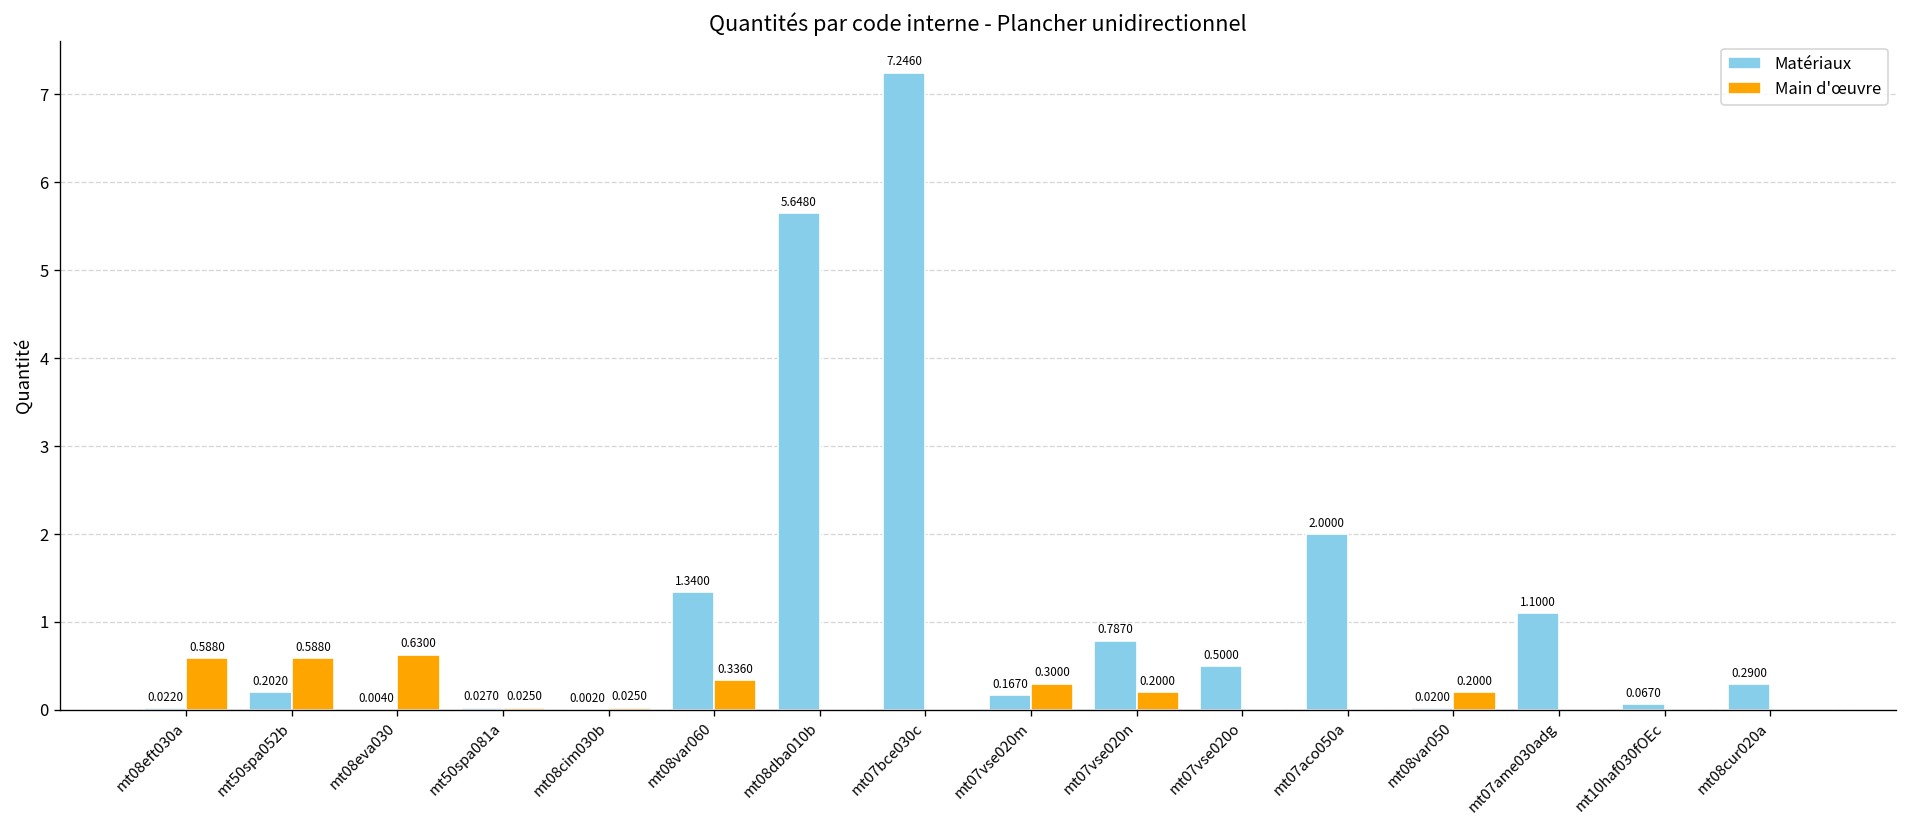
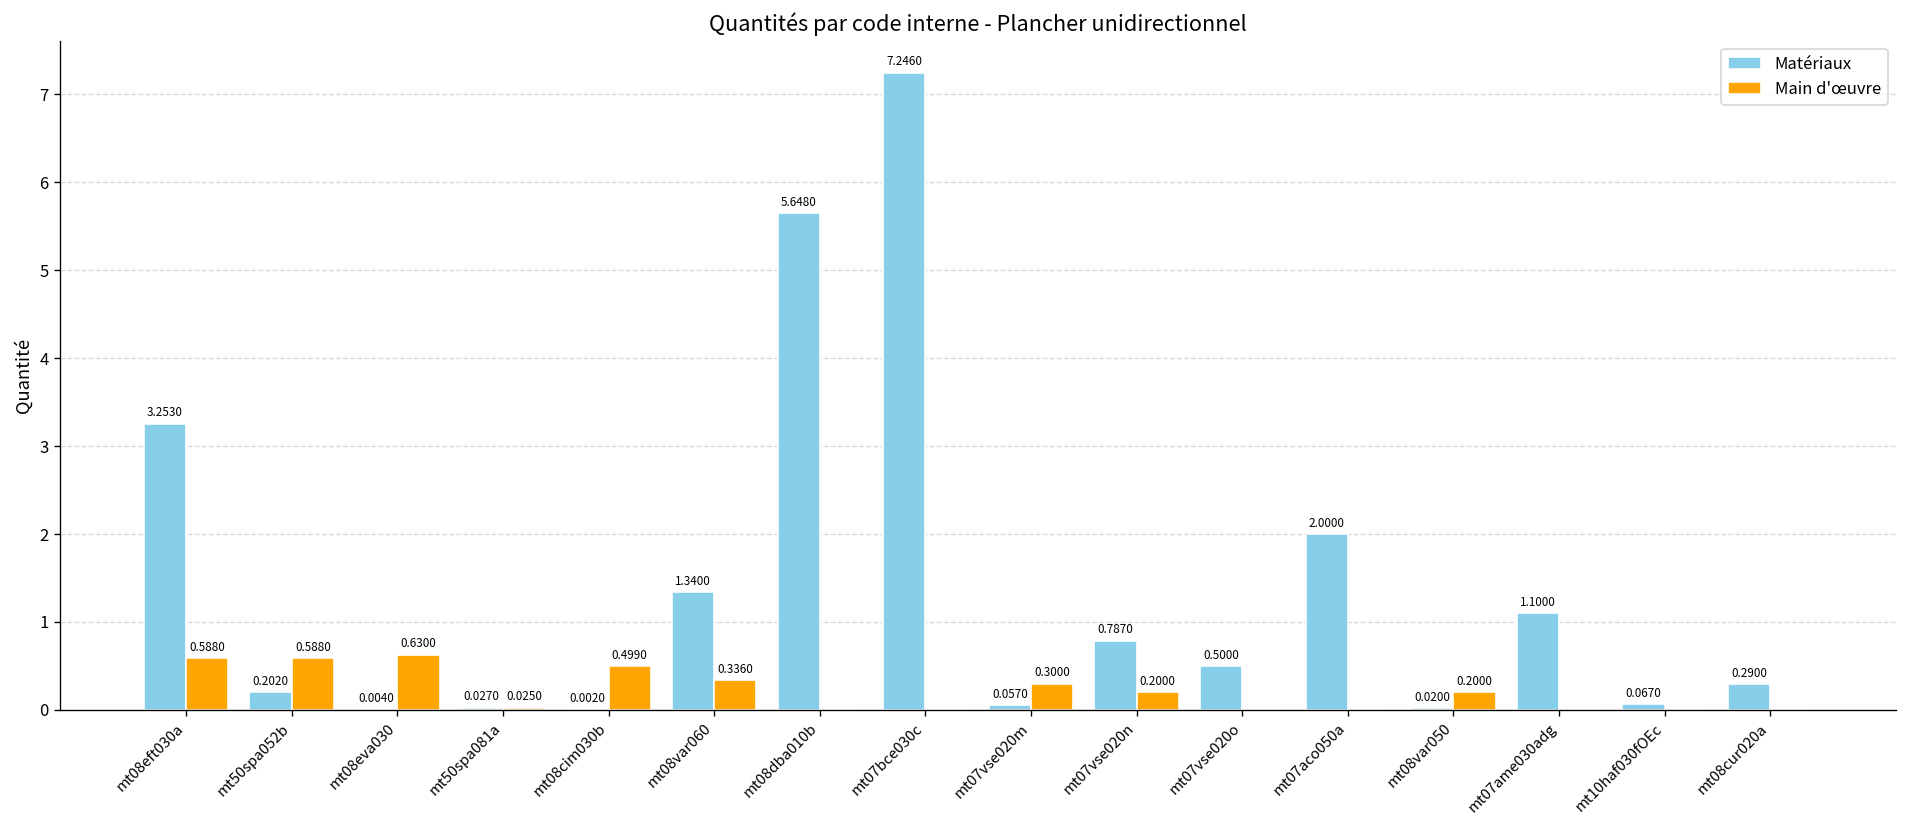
Matériaux, mt08eft030a: 0.0220 -> 3.2530
Main d'œuvre, mt08cim030b: 0.0250 -> 0.4990
Matériaux, mt07vse020m: 0.1670 -> 0.0570
